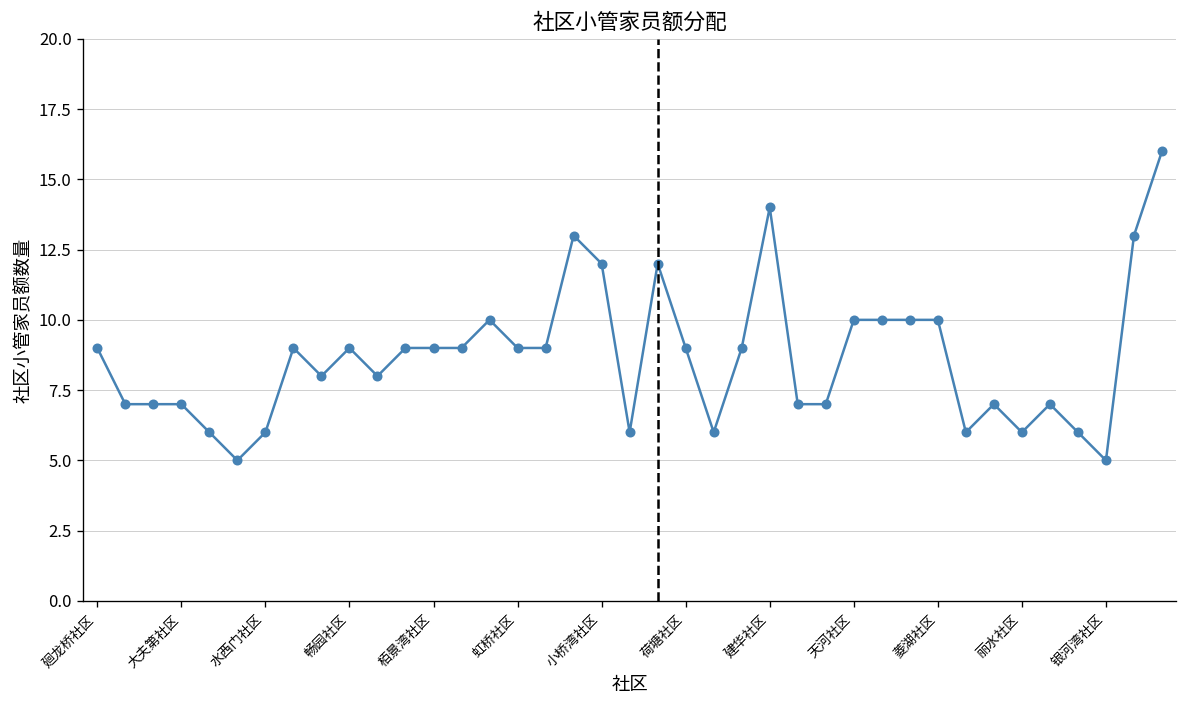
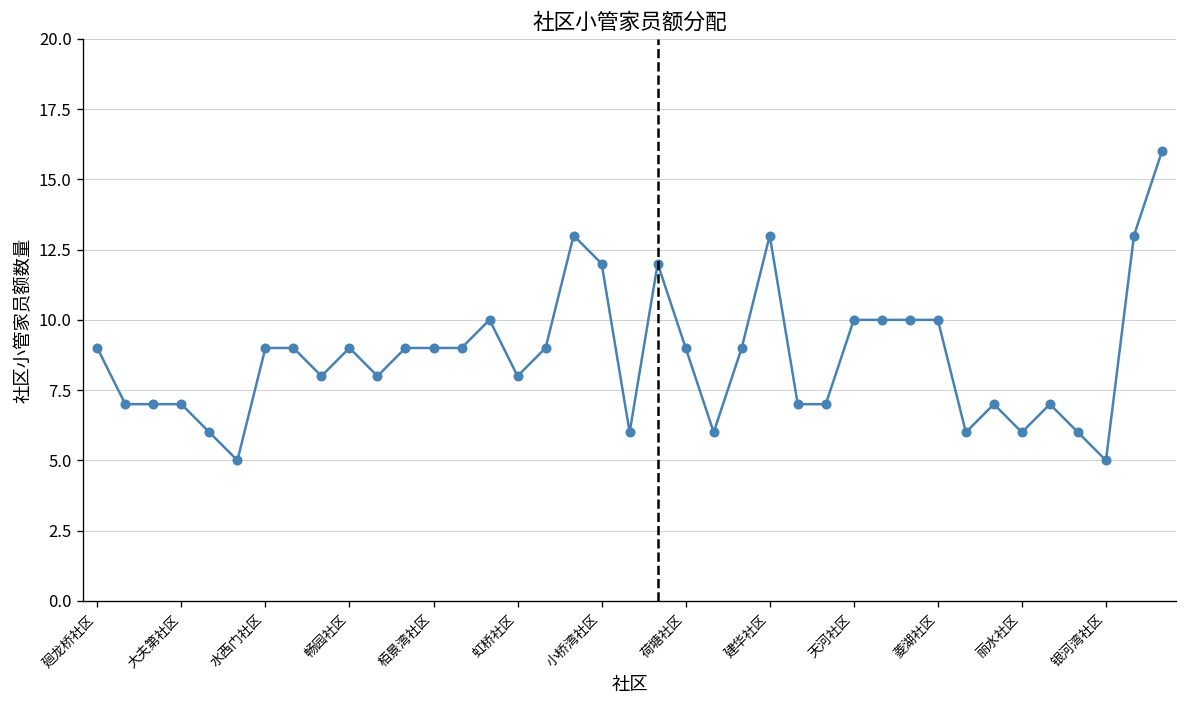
水西门社区: 6 -> 9
虹桥社区: 9 -> 8
建华社区: 14 -> 13
